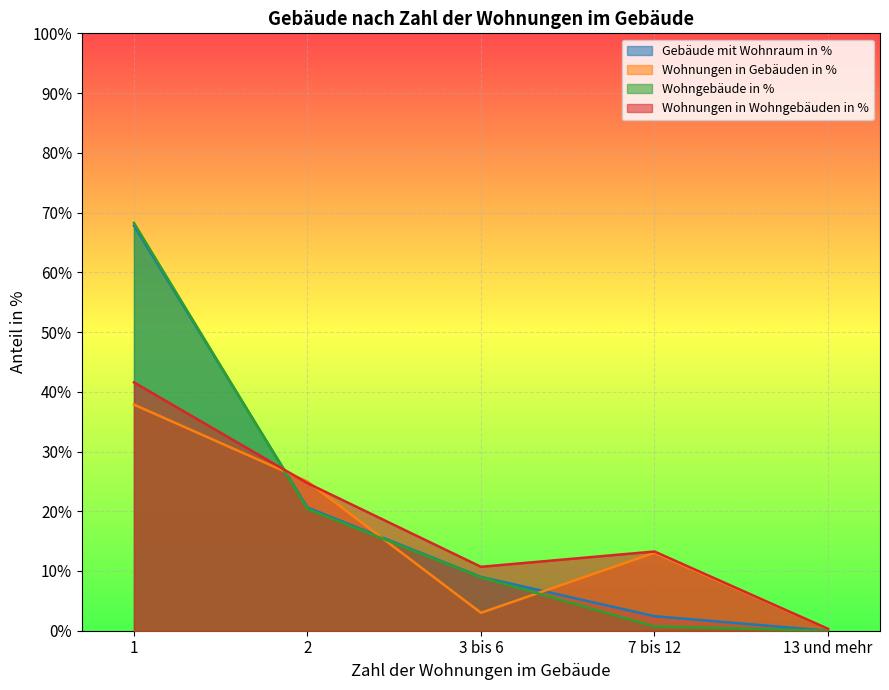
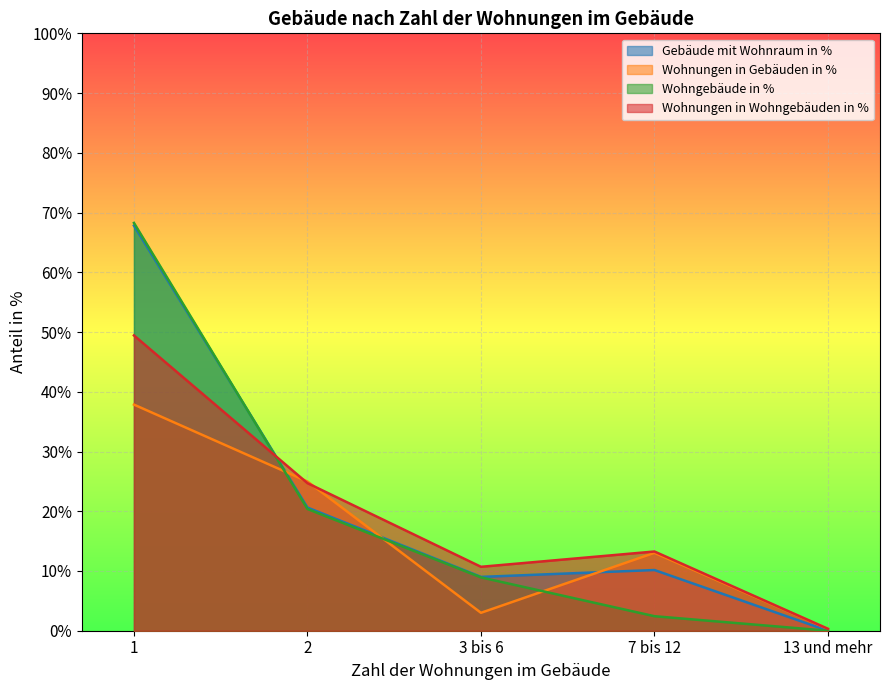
Wohnungen in Wohngebäuden in %, 1: 42% -> 49%
Gebäude mit Wohnraum in %, 7 bis 12: 2% -> 10%
Wohngebäude in %, 7 bis 12: 1% -> 2%
